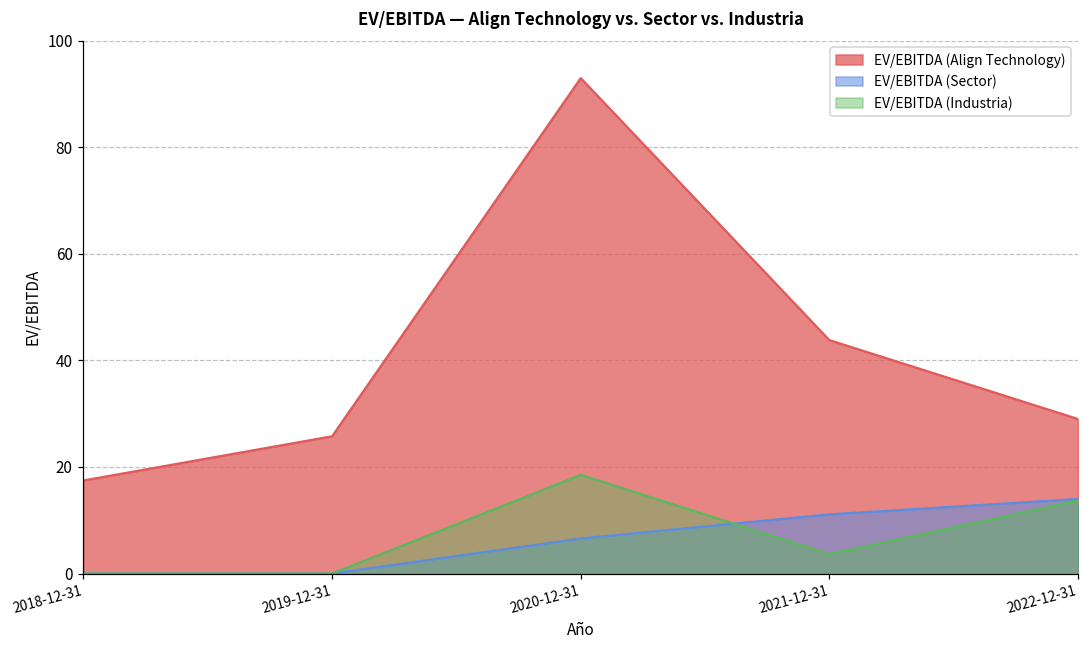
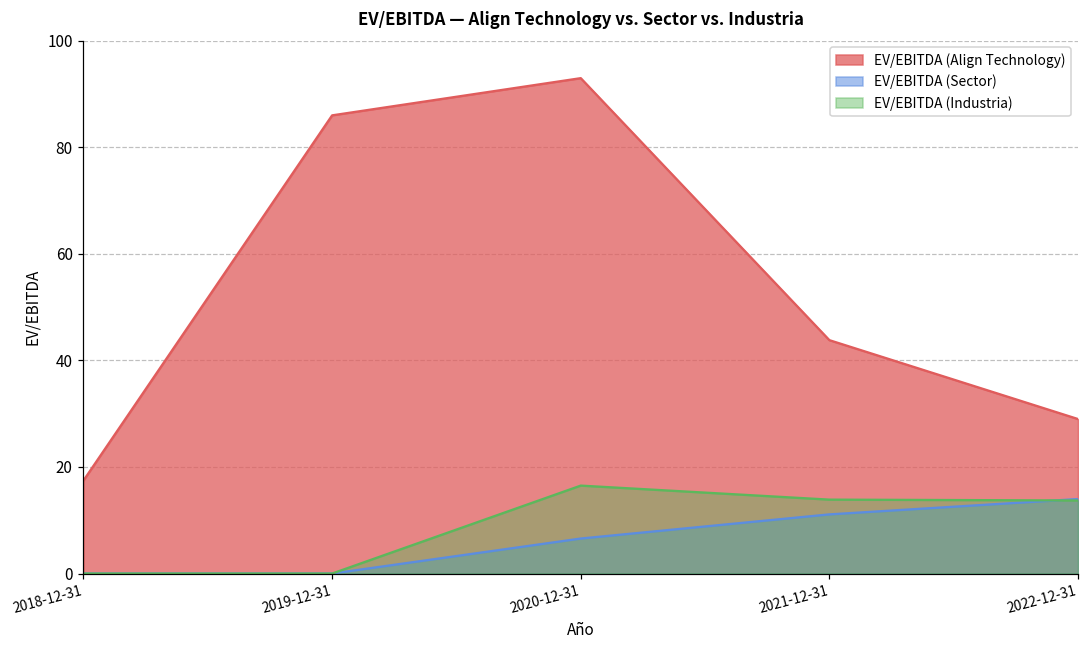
EV/EBITDA (Align Technology), 2019-12-31: 26 -> 86
EV/EBITDA (Industria), 2020-12-31: 19 -> 17
EV/EBITDA (Industria), 2021-12-31: 4 -> 14
